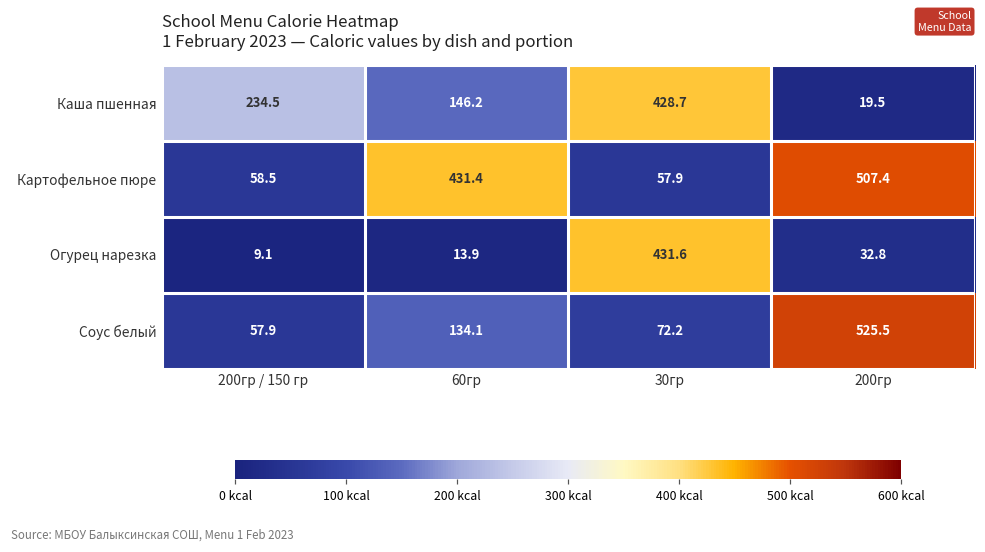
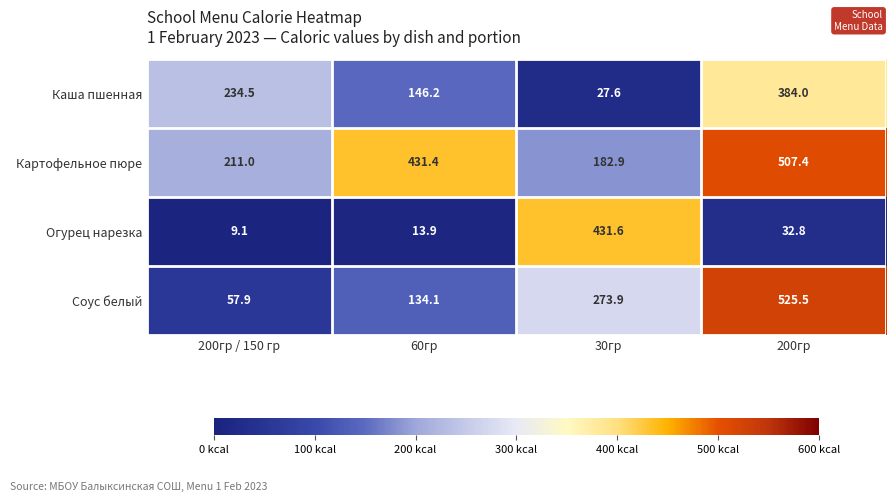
Каша пшенная, 30гр: 428.7 -> 27.6
Каша пшенная, 200гр: 19.5 -> 384.0
Картофельное пюре, 200гр / 150 гр: 58.5 -> 211.0
Картофельное пюре, 30гр: 57.9 -> 182.9
Соус белый, 30гр: 72.2 -> 273.9
